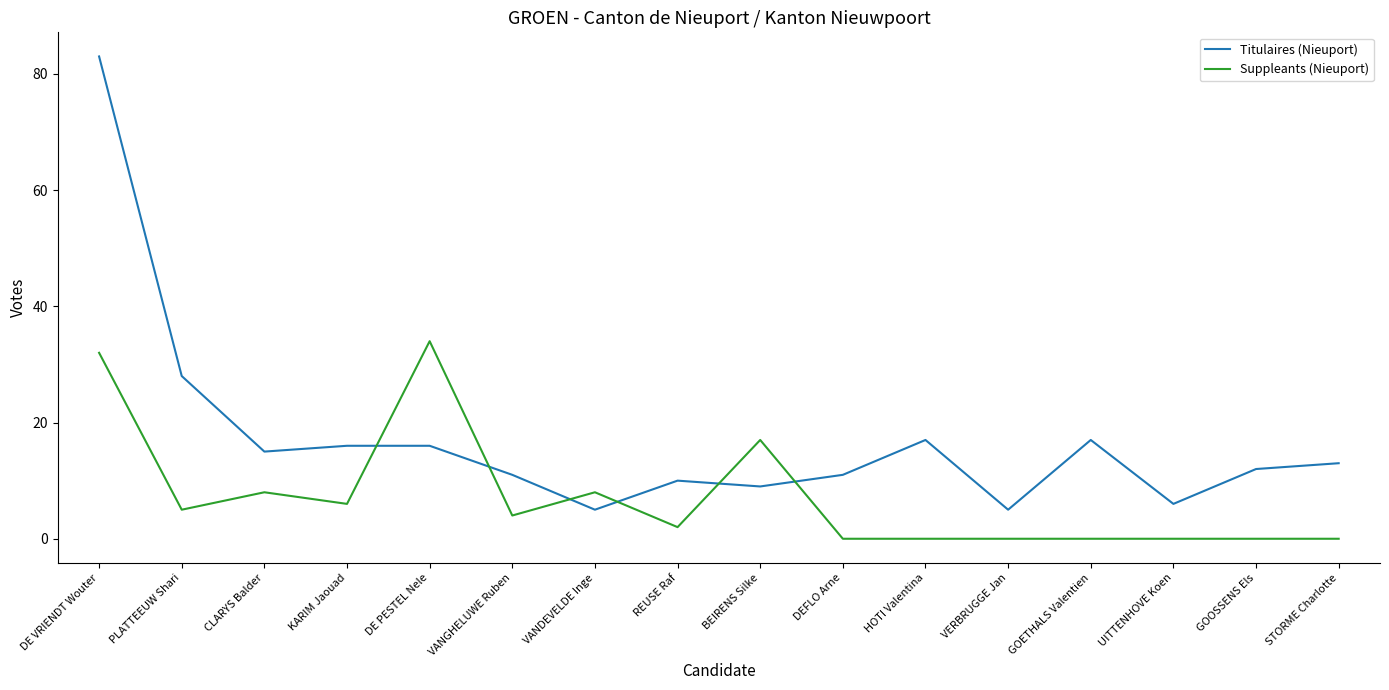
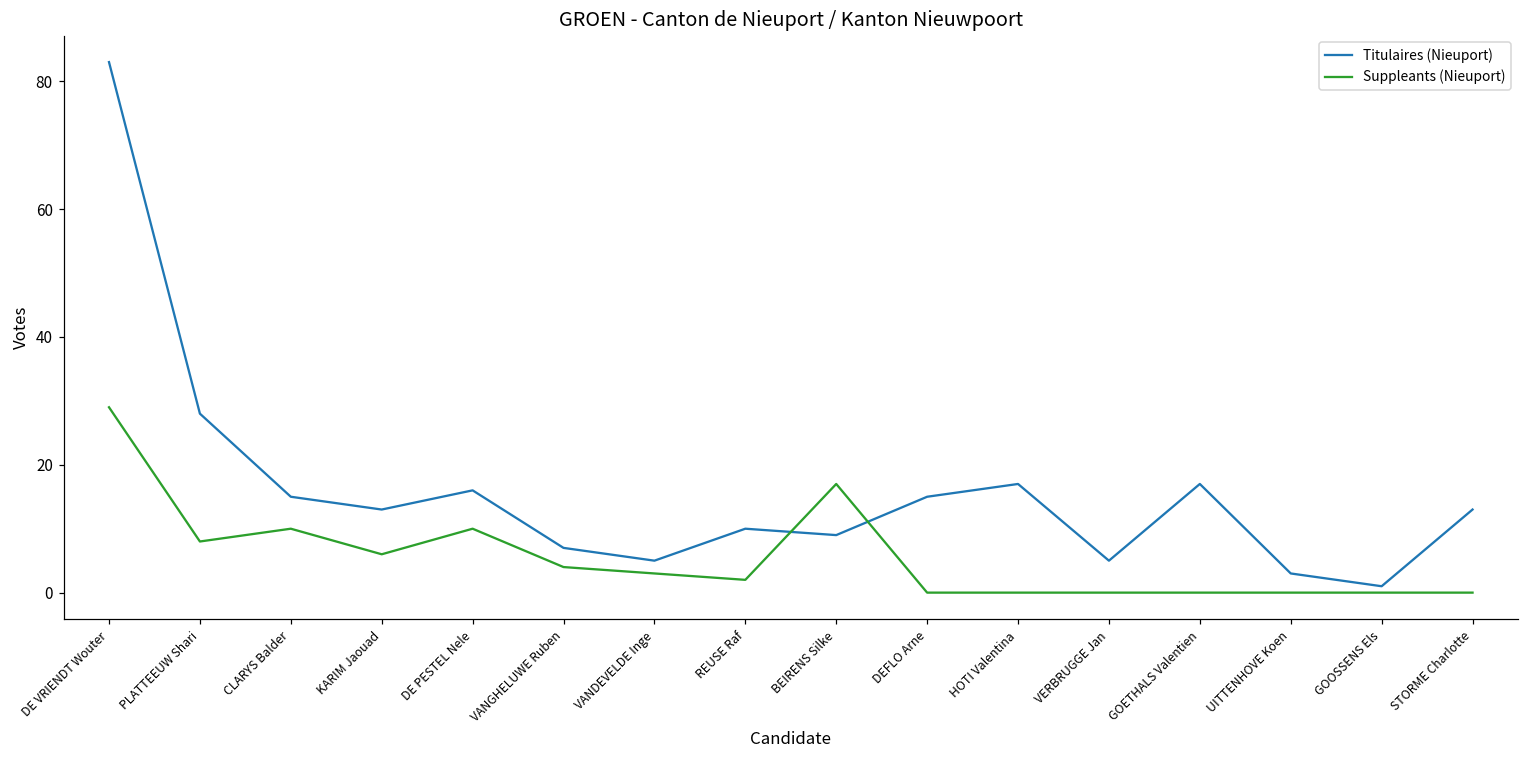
Suppleants (Nieuport), DE VRIENDT Wouter: 32 -> 29
Suppleants (Nieuport), PLATTEEUW Shari: 5 -> 8
Suppleants (Nieuport), CLARYS Balder: 8 -> 10
Titulaires (Nieuport), KARIM Jaouad: 16 -> 13
Suppleants (Nieuport), DE PESTEL Nele: 34 -> 10
Titulaires (Nieuport), VANGHELUWE Ruben: 11 -> 7
Suppleants (Nieuport), VANDEVELDE Inge: 8 -> 3
Titulaires (Nieuport), DEFLO Arne: 11 -> 15
Titulaires (Nieuport), UITTENHOVE Koen: 6 -> 3
Titulaires (Nieuport), GOOSSENS Els: 12 -> 1
